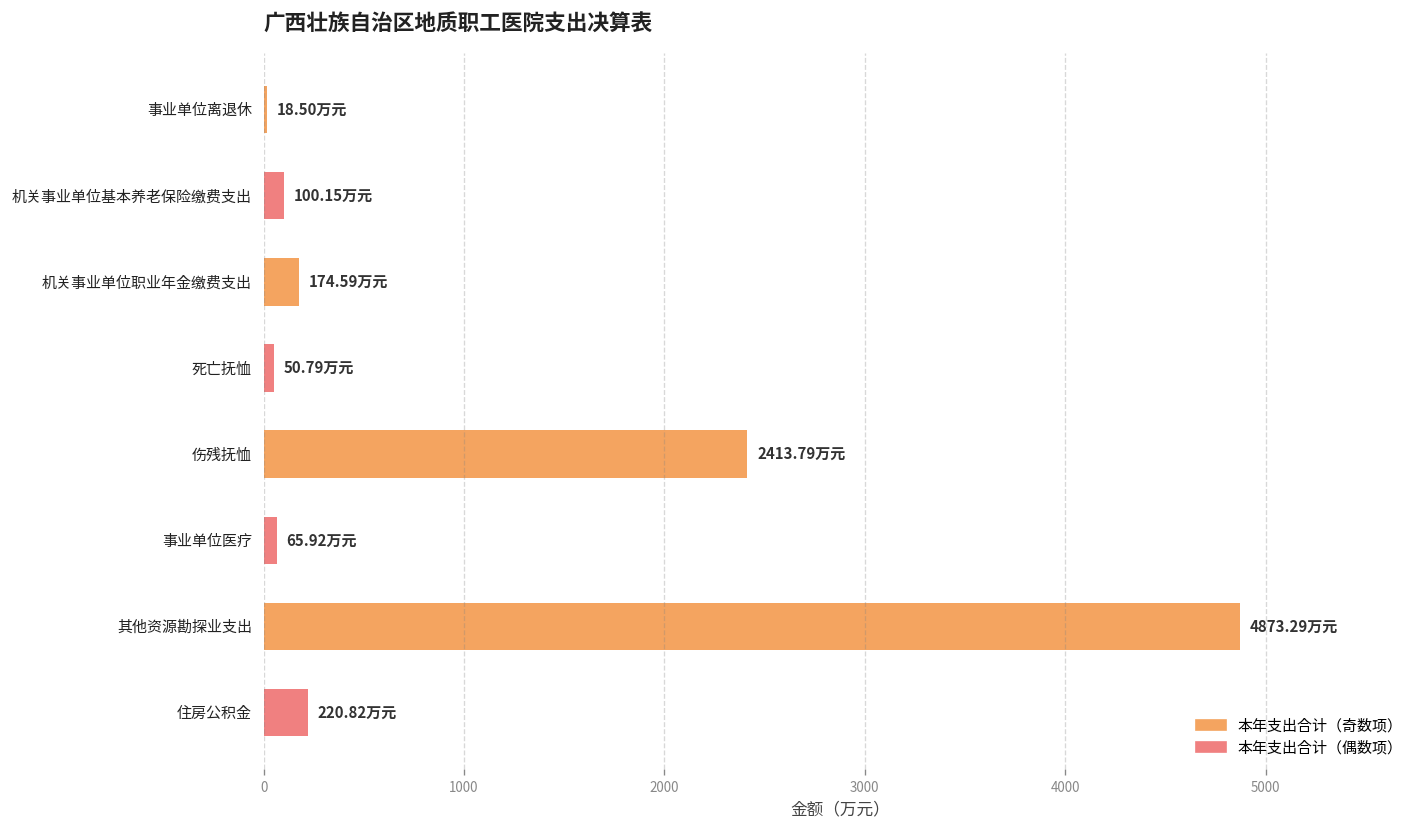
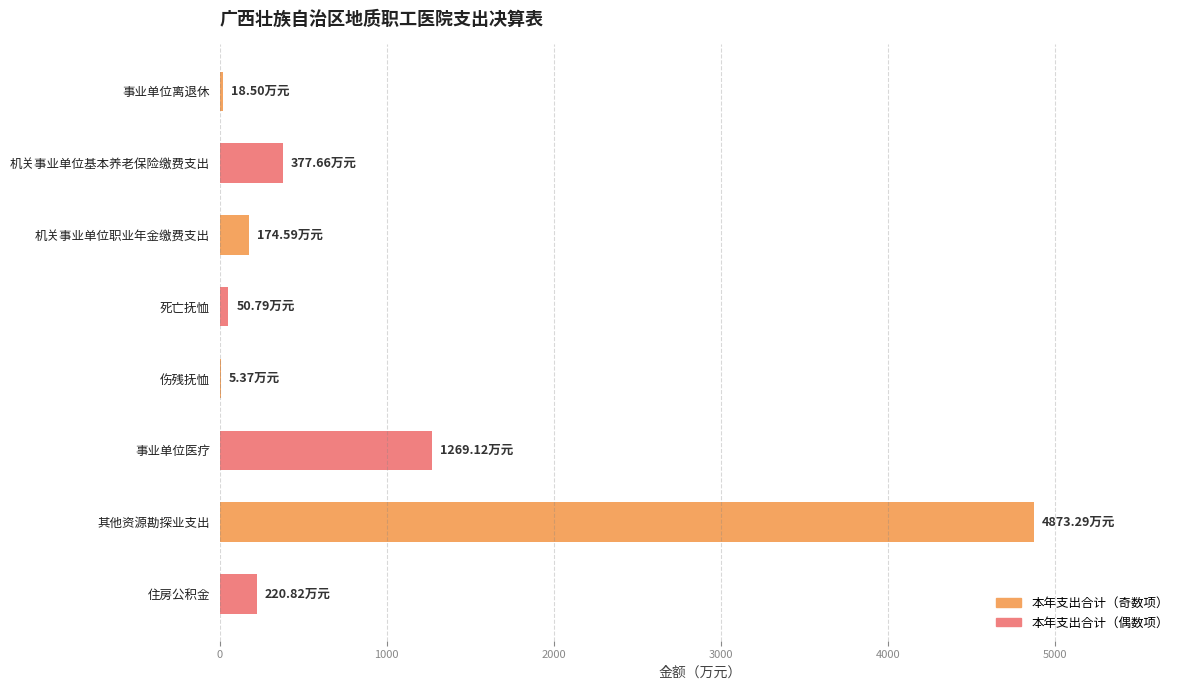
机关事业单位基本养老保险缴费支出: 100.15 -> 377.66
伤残抚恤: 2413.79 -> 5.37
事业单位医疗: 65.92 -> 1269.12
